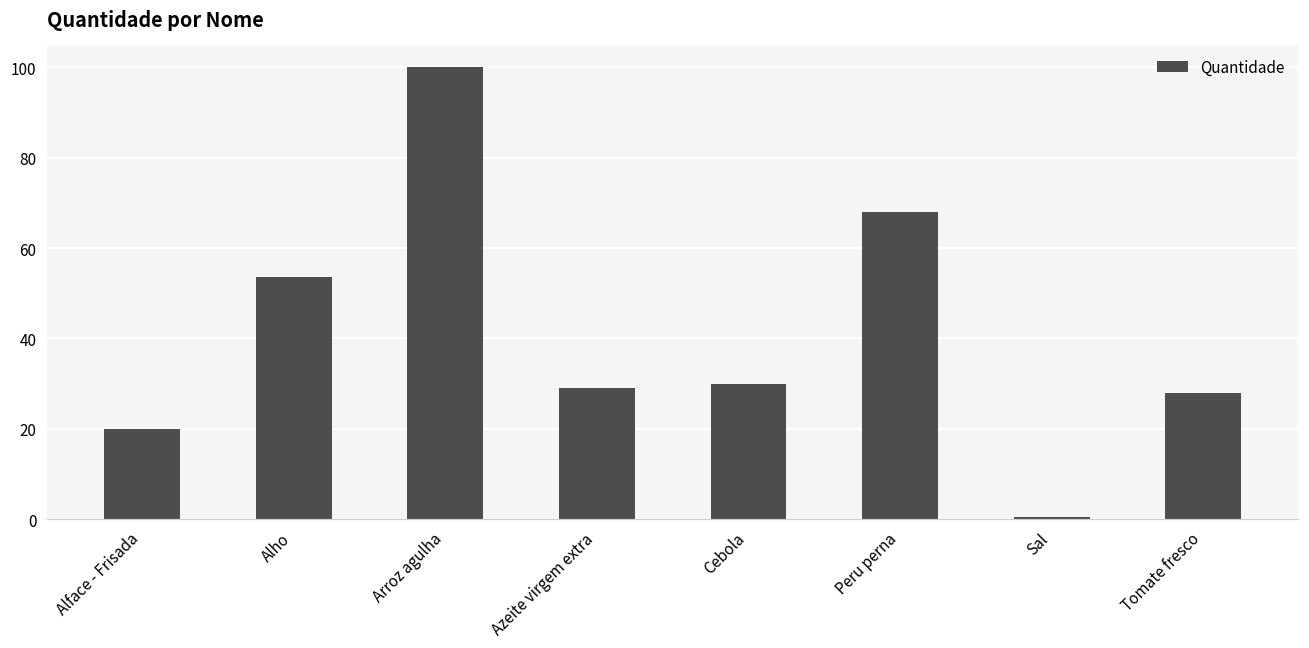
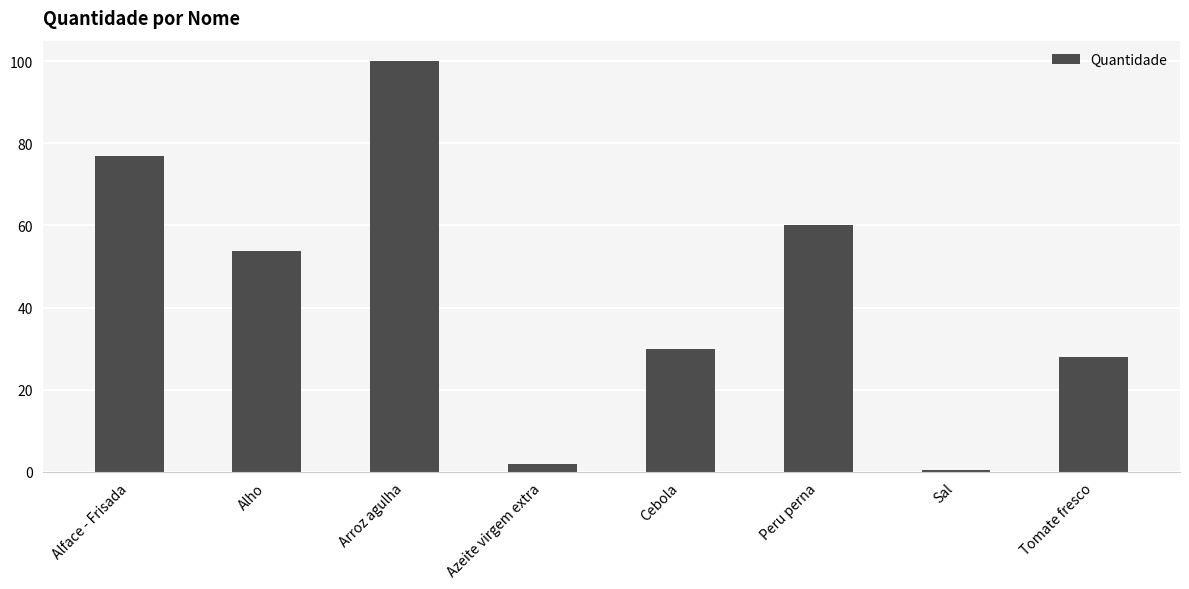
Alface - Frisada: 20 -> 77
Azeite virgem extra: 29 -> 2
Peru perna: 68 -> 60
